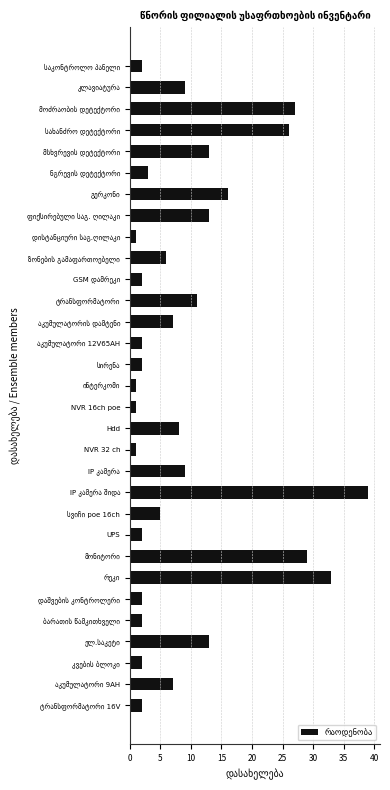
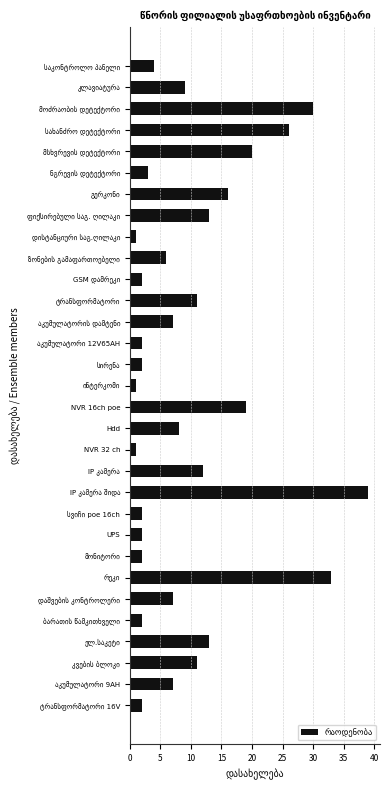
საკონტროლო პანელი: 2 -> 4
მოძრაობის დეტექტორი: 27 -> 30
მსხვრევის დეტექტორი: 13 -> 20
NVR 16ch poe: 1 -> 19
IP კამერა: 9 -> 12
სვიჩი poe 16ch: 5 -> 2
მონიტორი: 29 -> 2
დაშვების კონტროლერი: 2 -> 7
კვების ბლოკი: 2 -> 11
